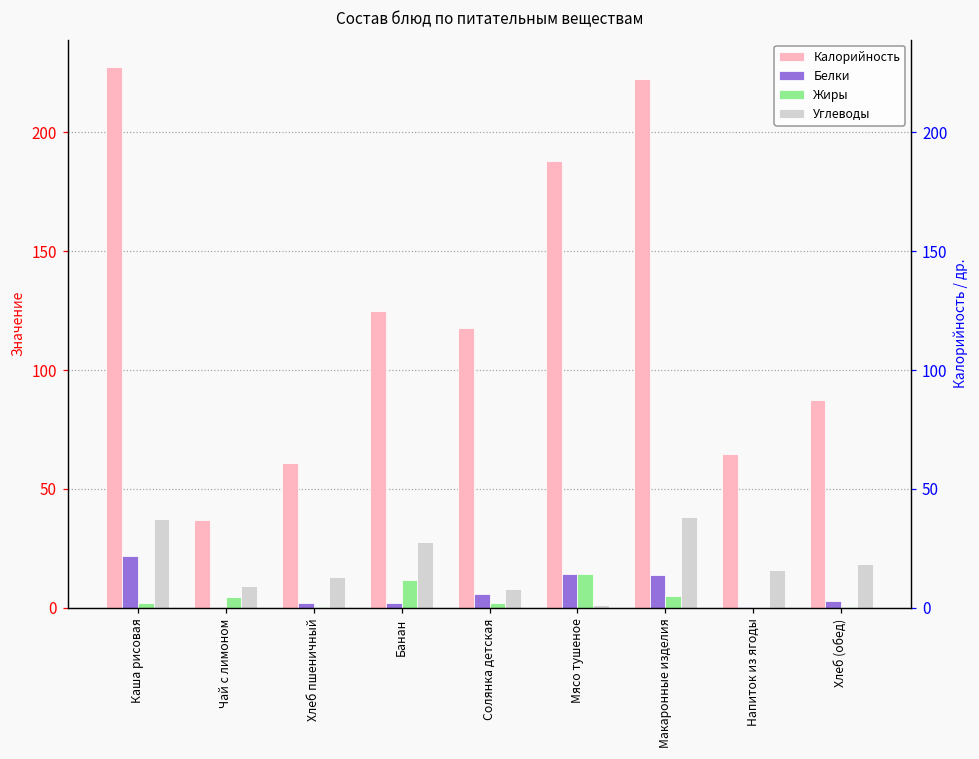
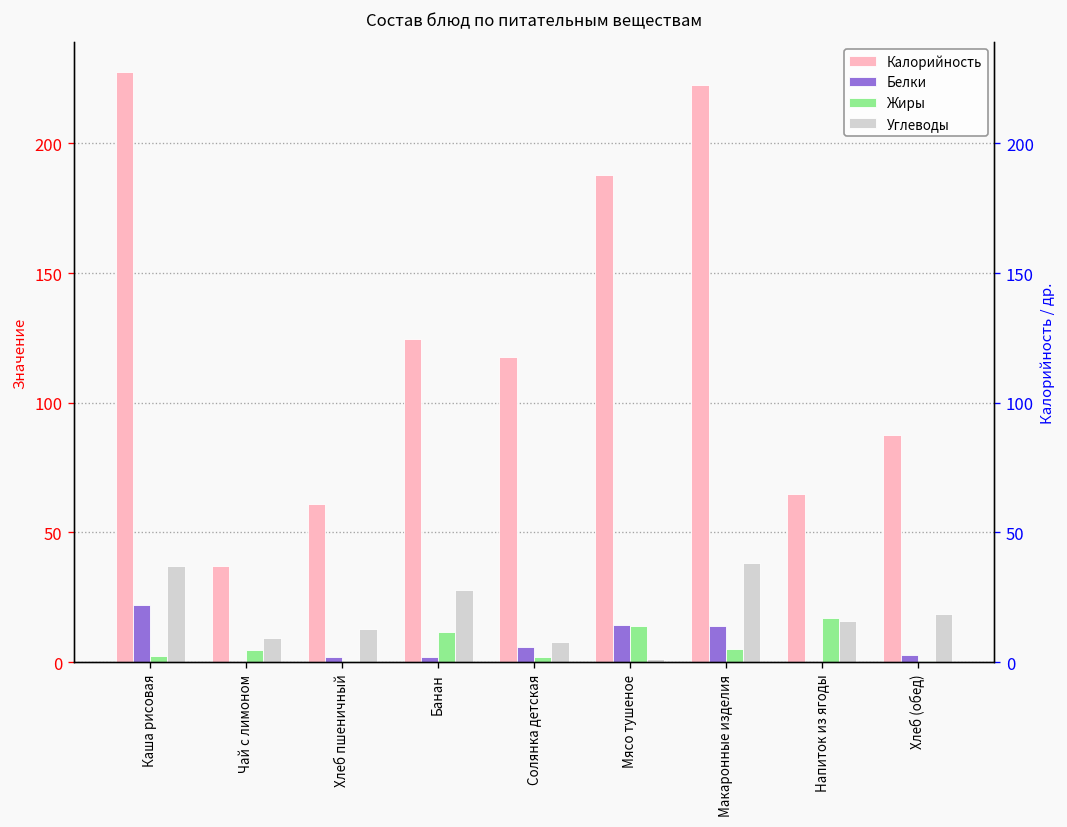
Жиры, Напиток из ягоды: 0 -> 17
